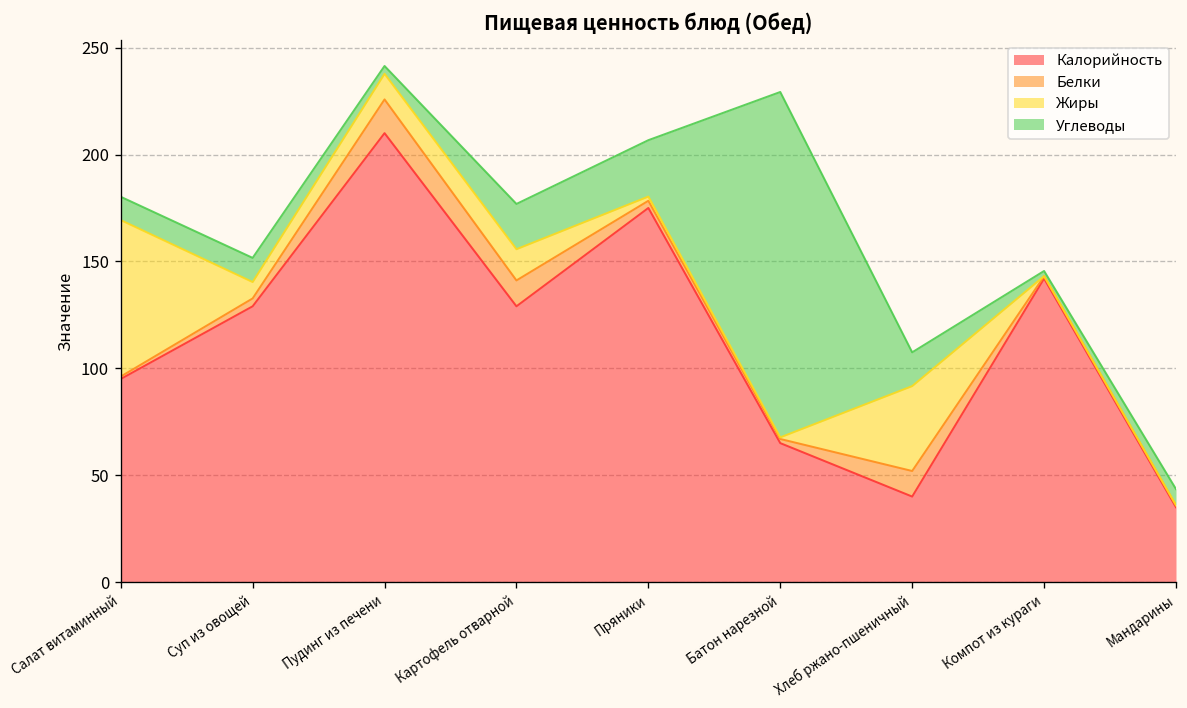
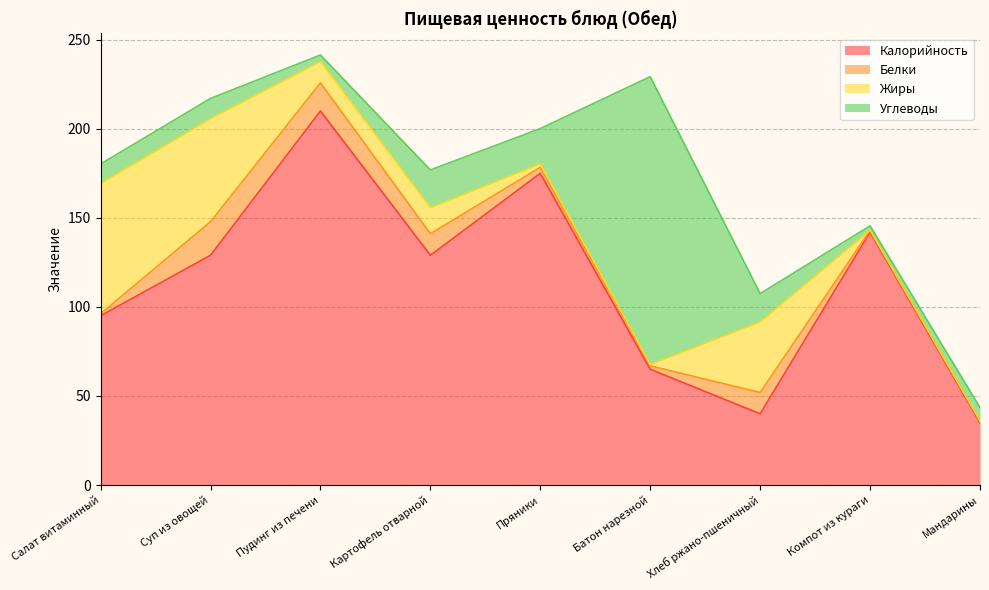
Белки, Суп из овощей: 4 -> 19
Жиры, Суп из овощей: 8 -> 58
Углеводы, Пряники: 26 -> 20
